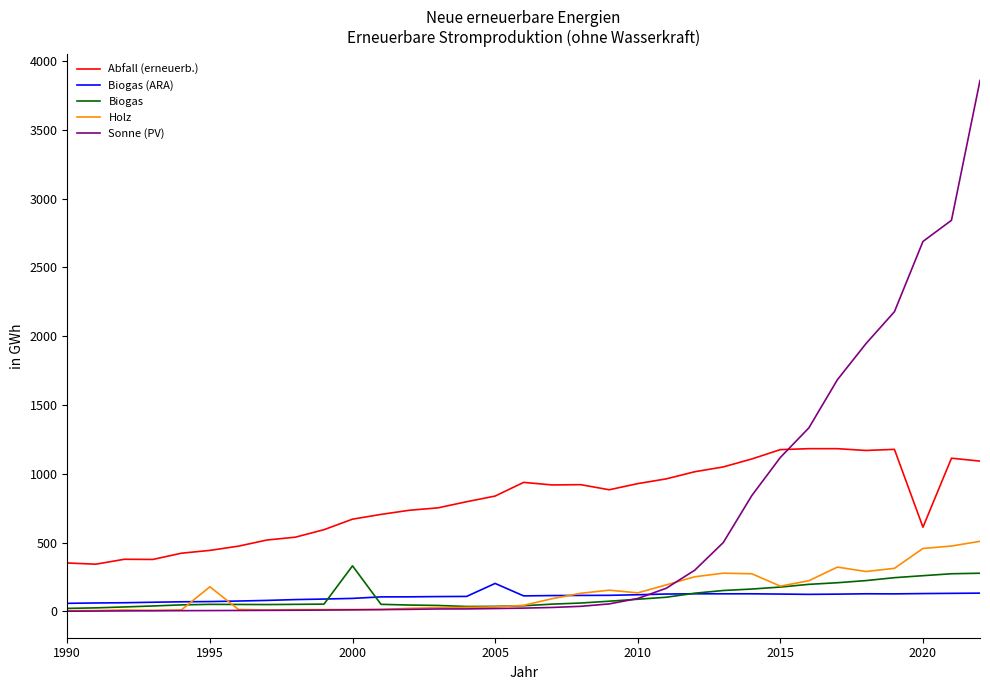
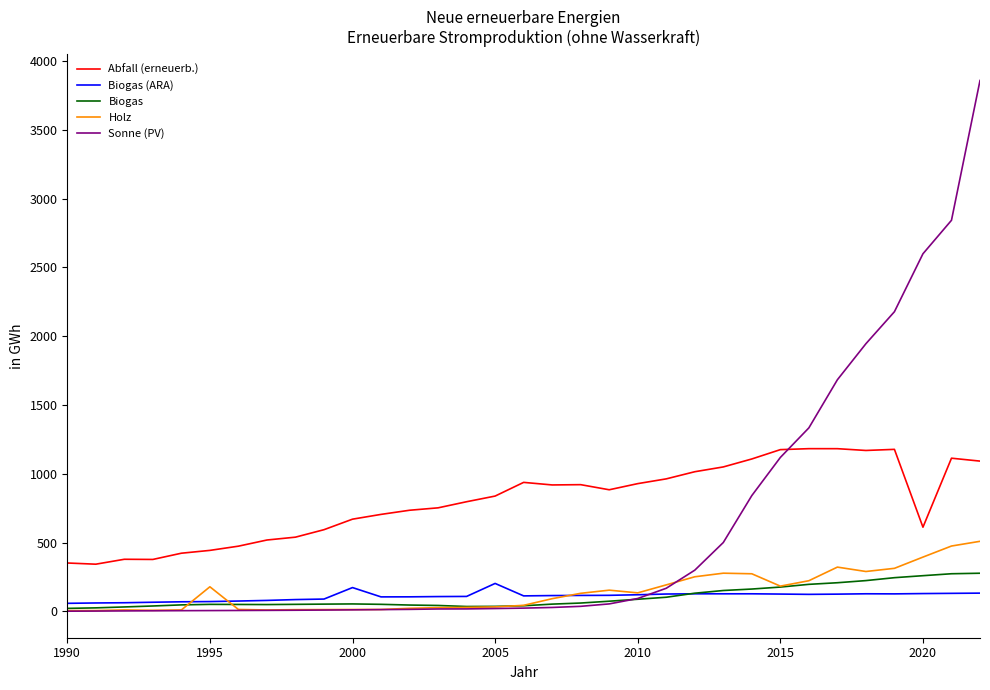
Biogas (ARA), 2000: 90 -> 170
Biogas, 2000: 330 -> 50
Holz, 2020: 460 -> 390
Sonne (PV), 2020: 2690 -> 2600
